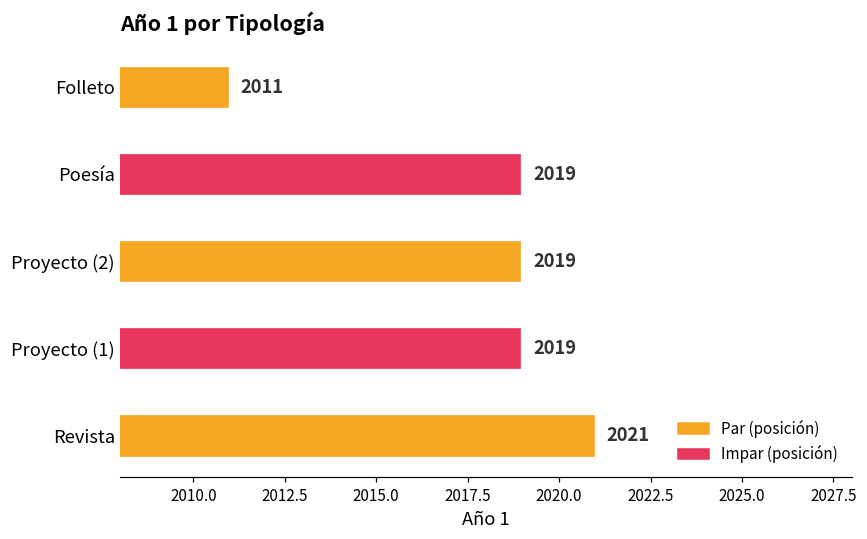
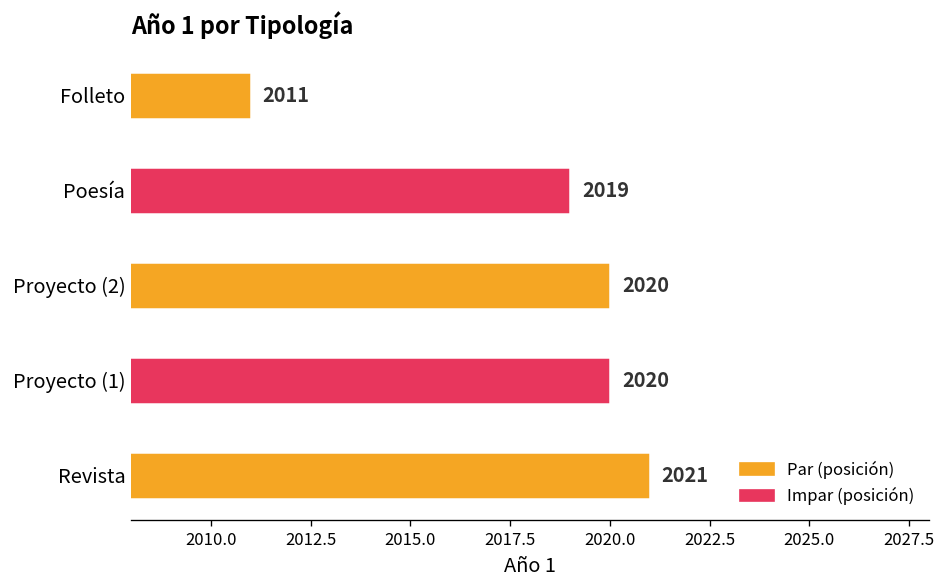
Proyecto (2): 2019 -> 2020
Proyecto (1): 2019 -> 2020
